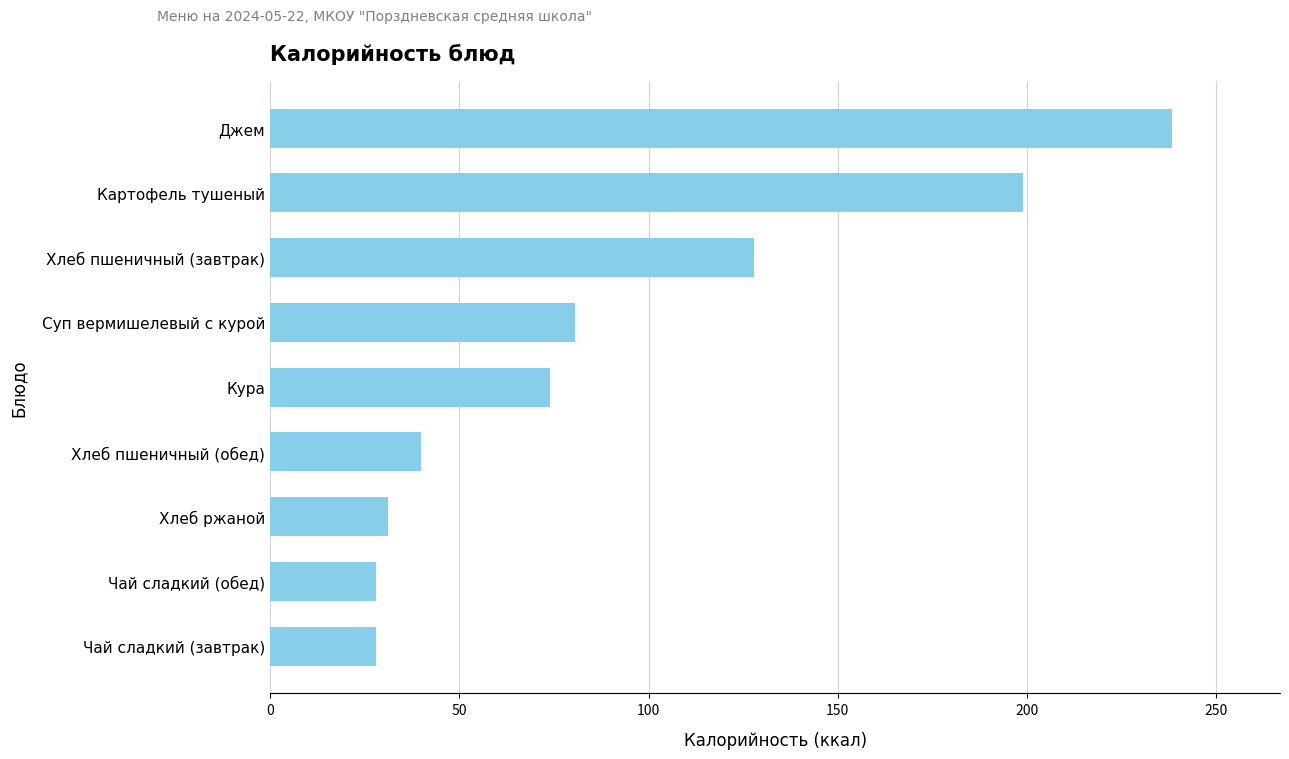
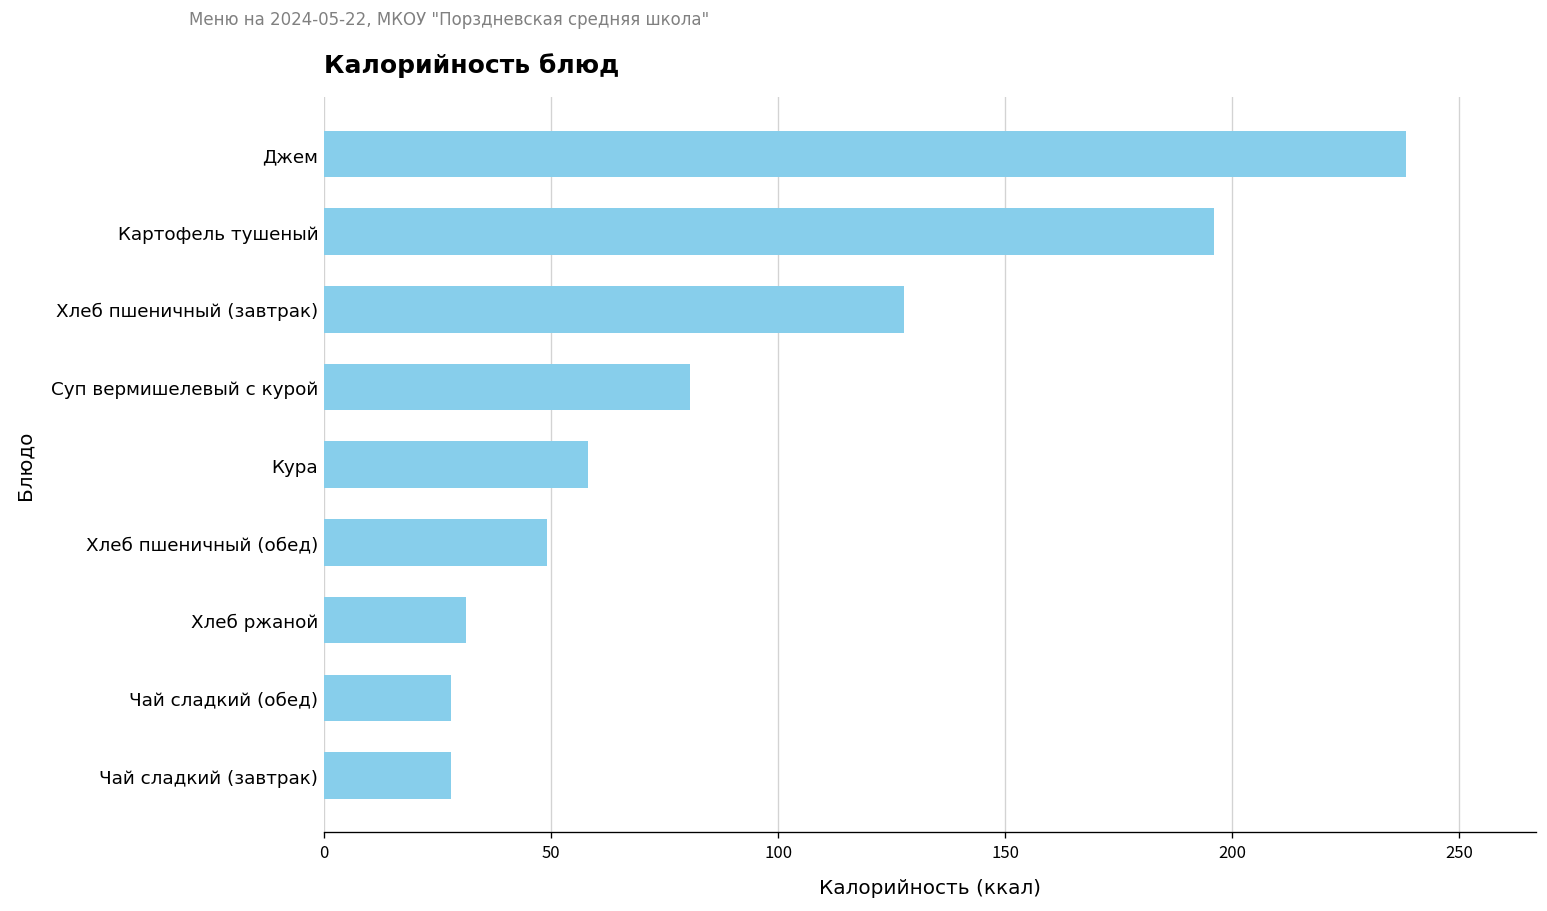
Картофель тушеный: 199 -> 196
Кура: 74 -> 58
Хлеб пшеничный (обед): 40 -> 49
